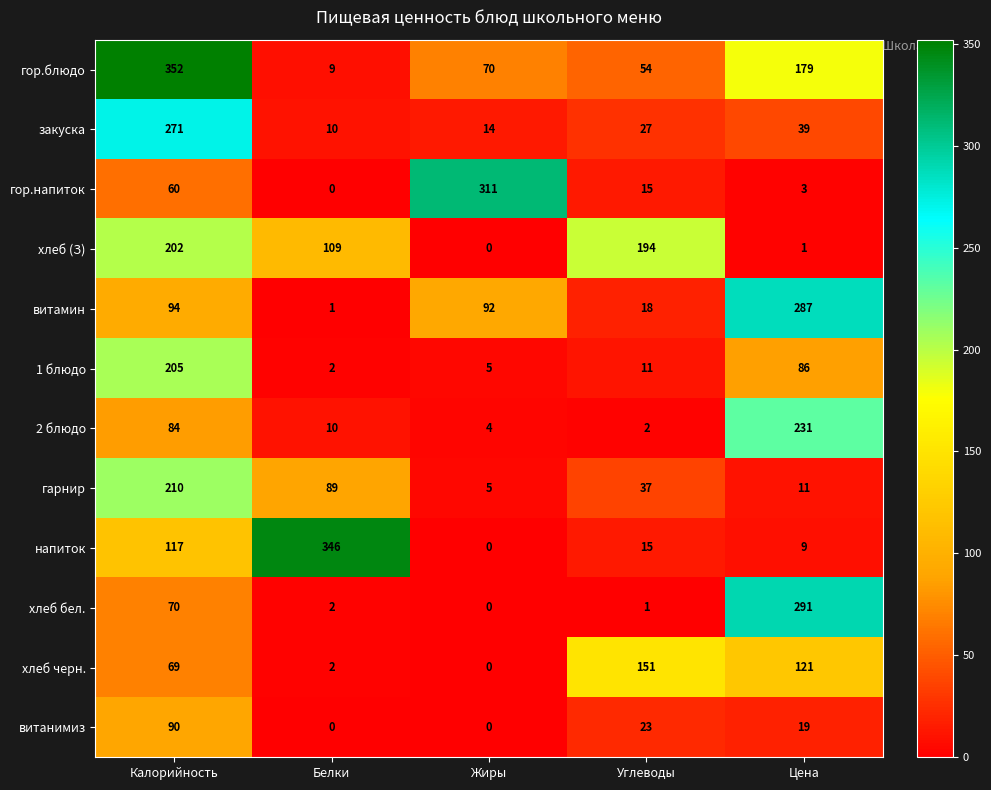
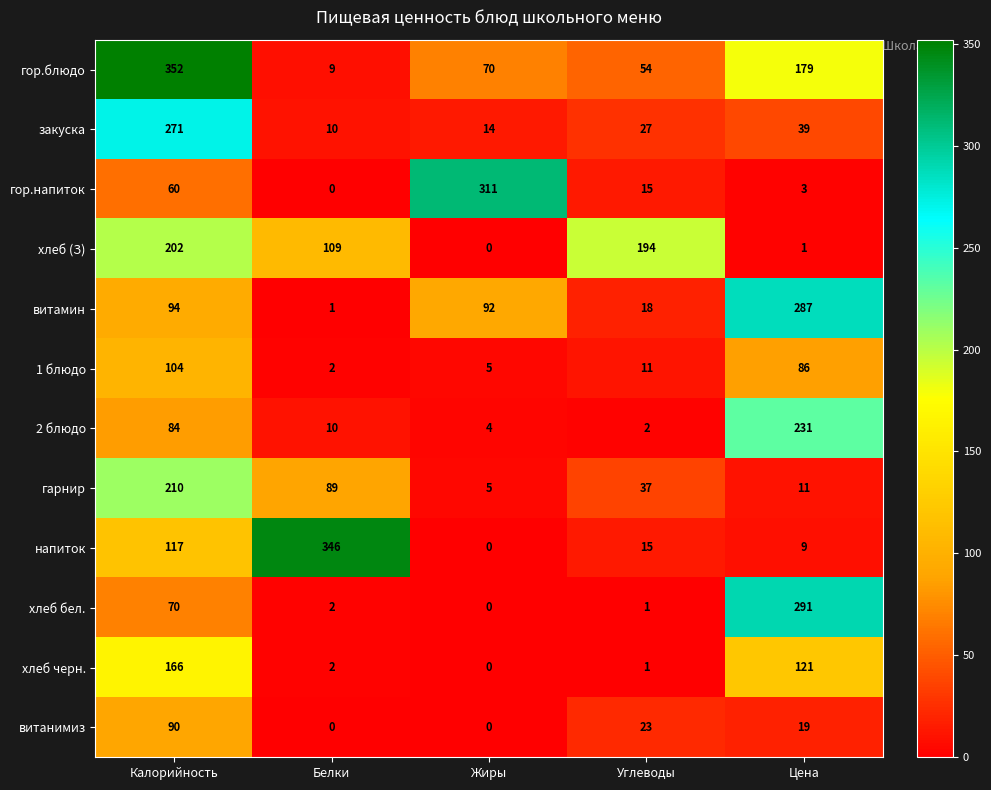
1 блюдо, Калорийность: 205 -> 104
хлеб черн., Калорийность: 69 -> 166
хлеб черн., Углеводы: 151 -> 1
